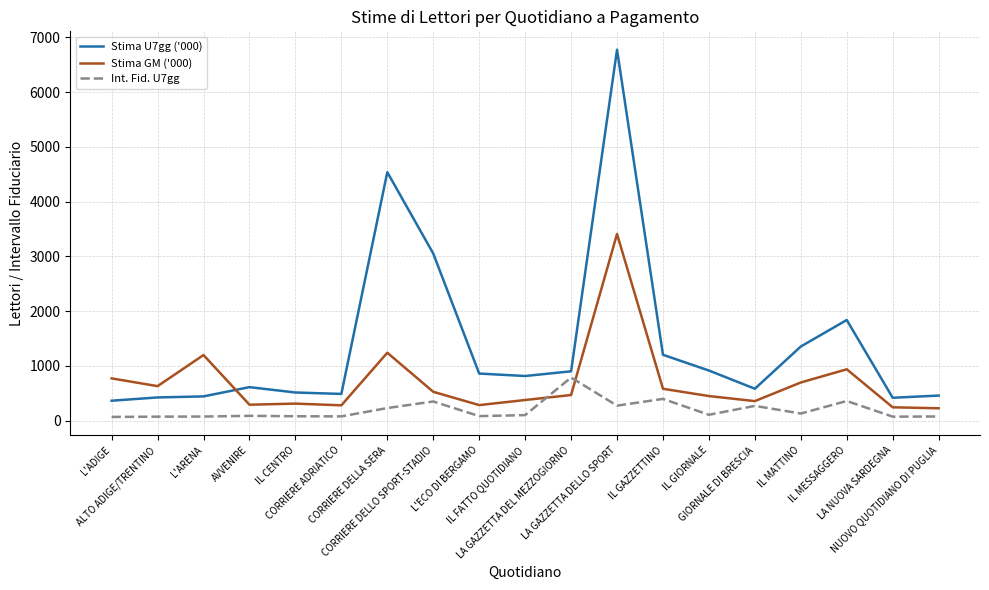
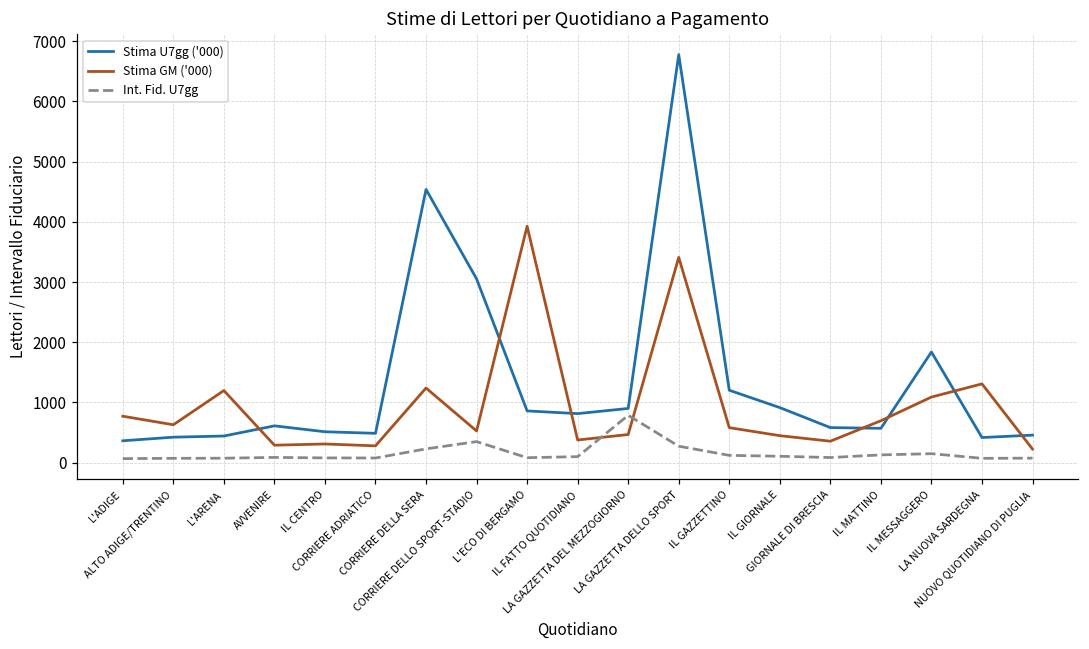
Stima GM ('000), L'ECO DI BERGAMO: 300 -> 3900
Int. Fid. U7gg, IL GAZZETTINO: 400 -> 100
Int. Fid. U7gg, GIORNALE DI BRESCIA: 300 -> 100
Stima U7gg ('000), IL MATTINO: 1400 -> 600
Stima GM ('000), IL MESSAGGERO: 900 -> 1100
Int. Fid. U7gg, IL MESSAGGERO: 400 -> 200
Stima GM ('000), LA NUOVA SARDEGNA: 200 -> 1300
